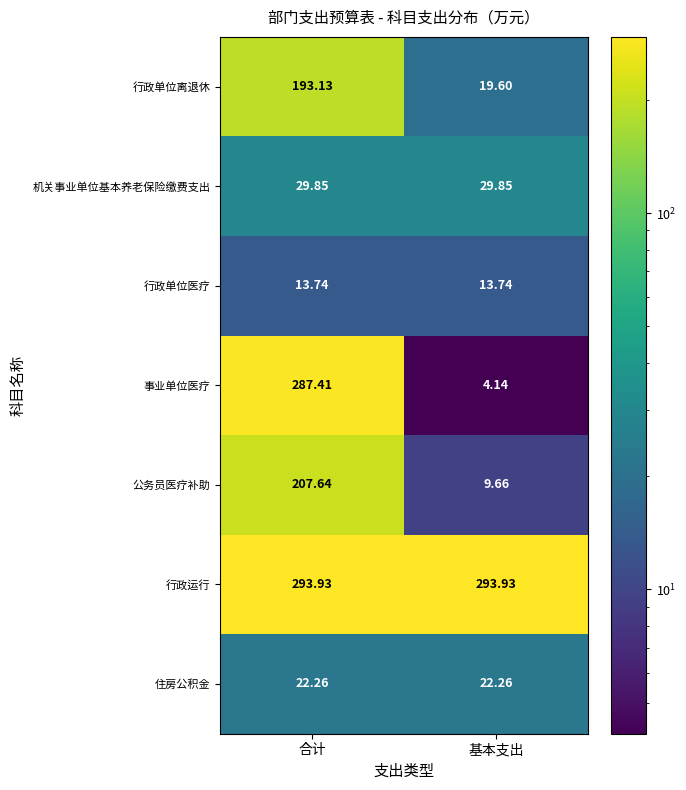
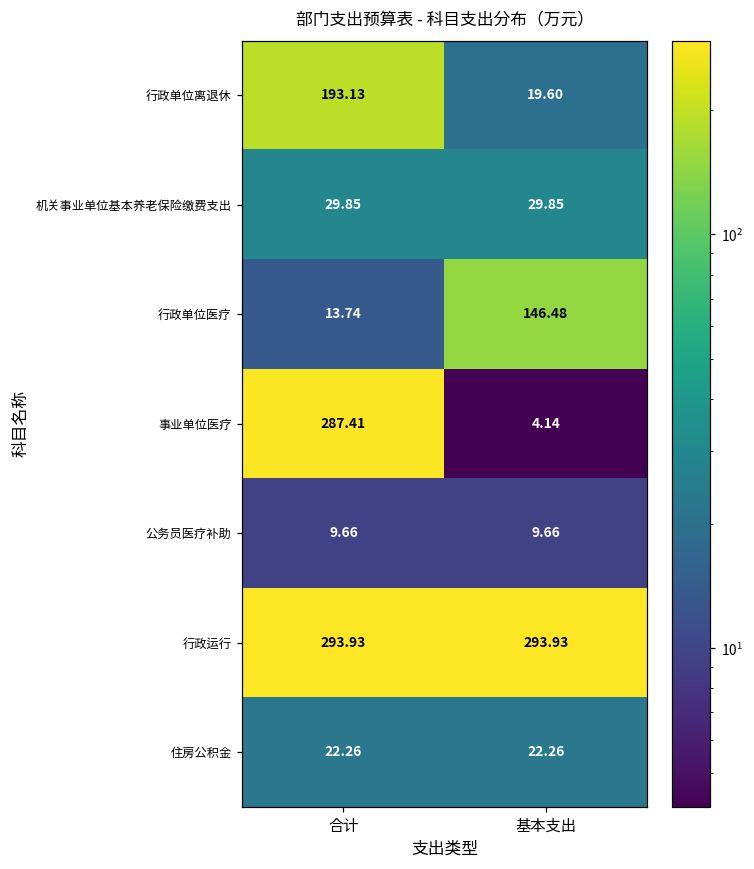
行政单位医疗, 基本支出: 13.74 -> 146.48
公务员医疗补助, 合计: 207.64 -> 9.66
